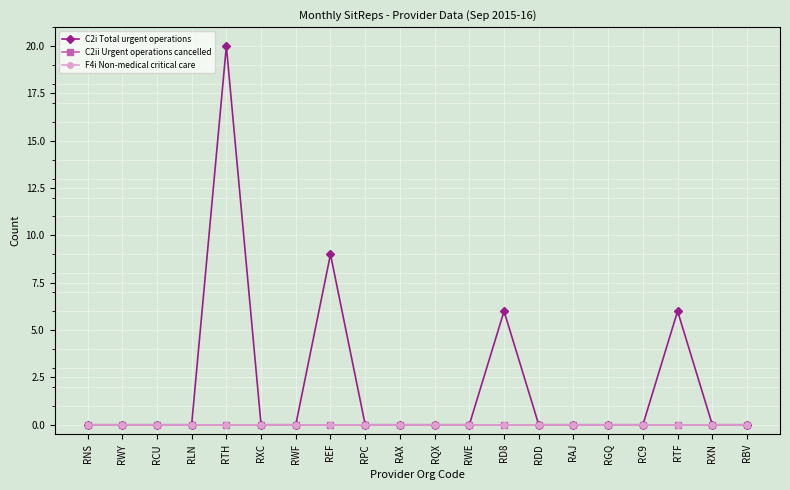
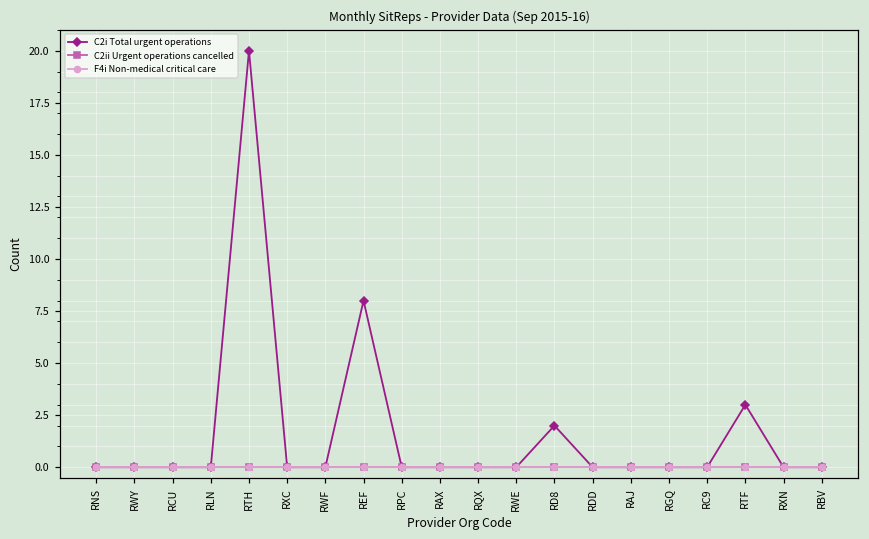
C2i Total urgent operations, REF: 9 -> 8
C2i Total urgent operations, RD8: 6 -> 2
C2i Total urgent operations, RTF: 6 -> 3
